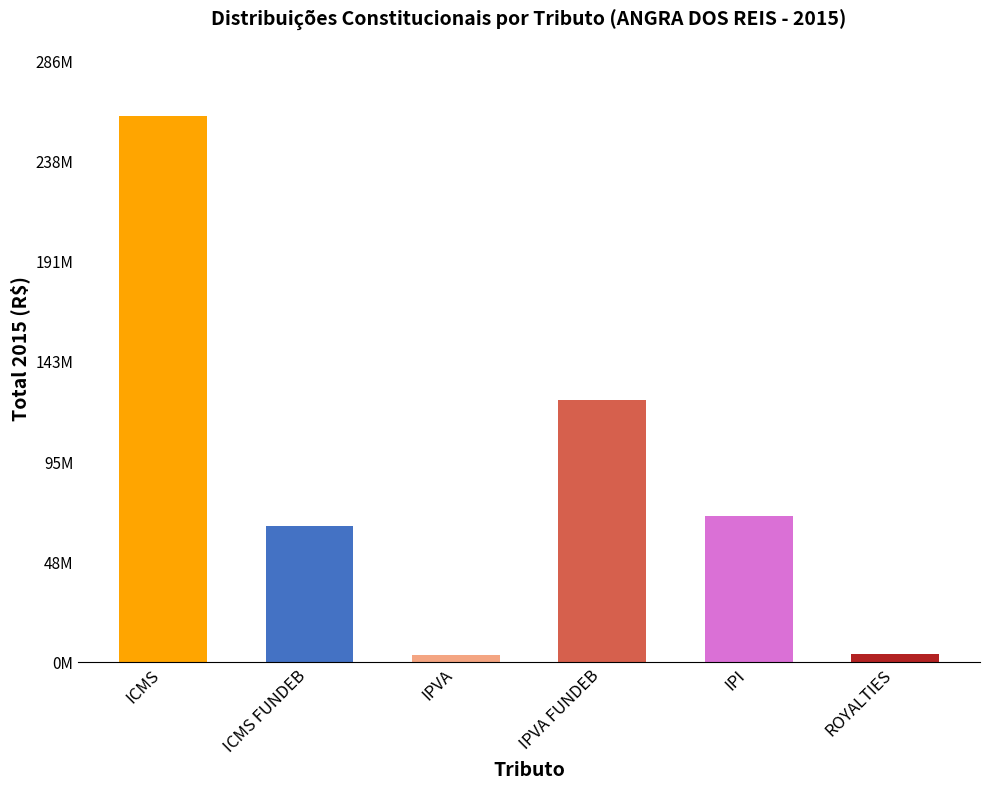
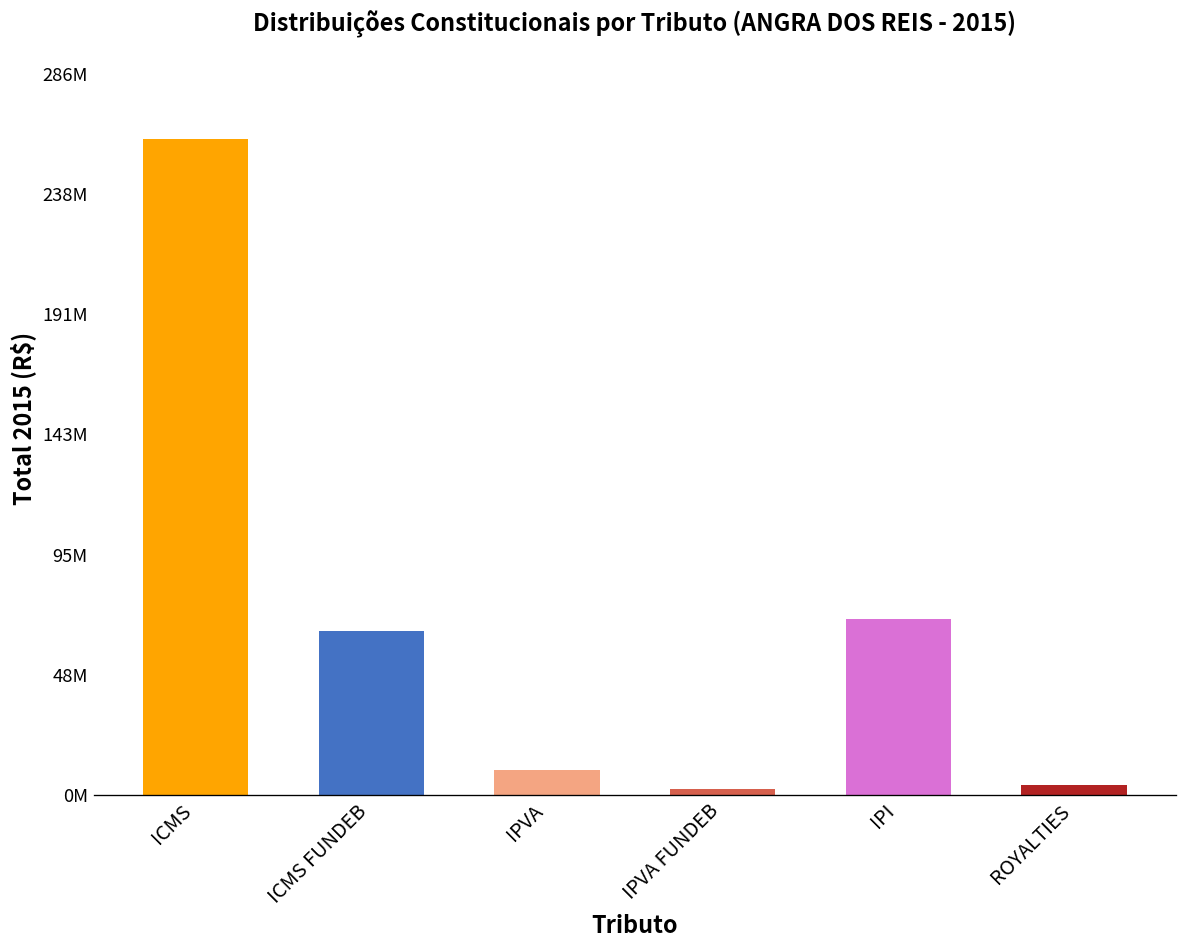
IPVA: 3000000 -> 10000000
IPVA FUNDEB: 125000000 -> 2000000
